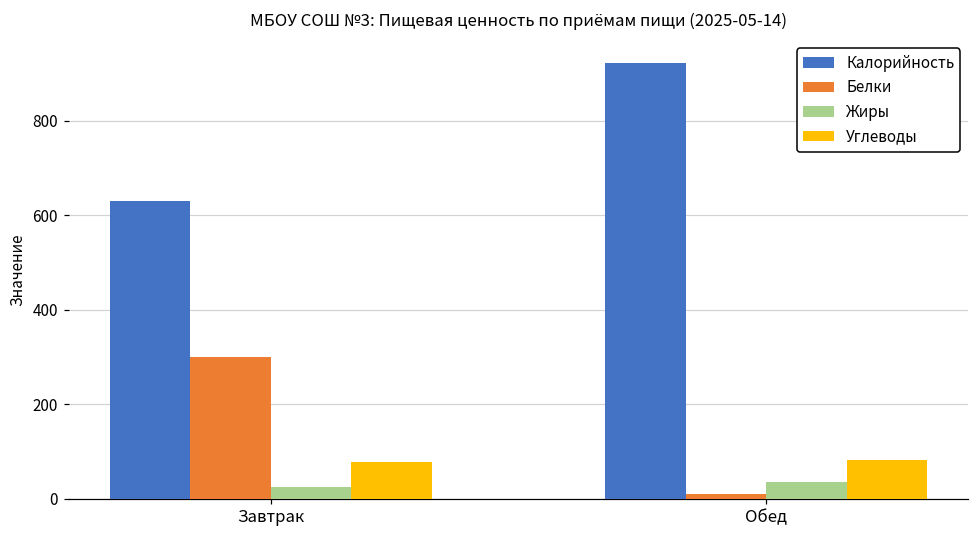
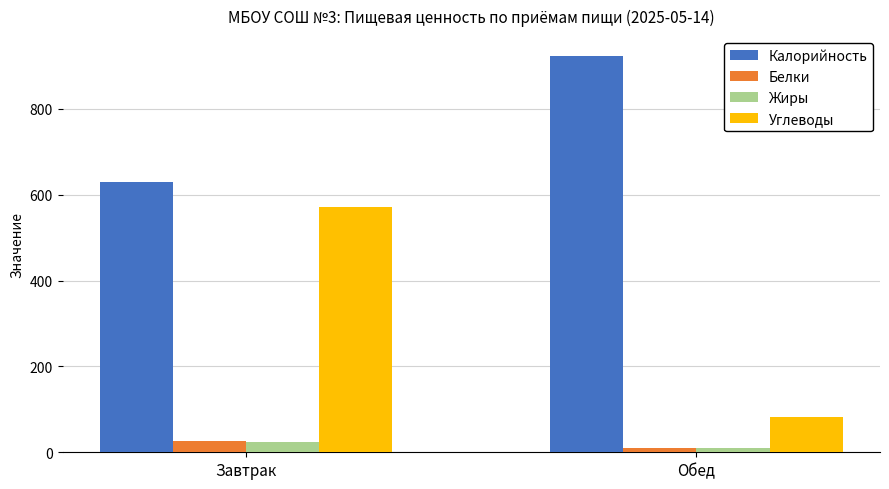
Белки, Завтрак: 300 -> 30
Углеводы, Завтрак: 80 -> 570
Жиры, Обед: 30 -> 10
